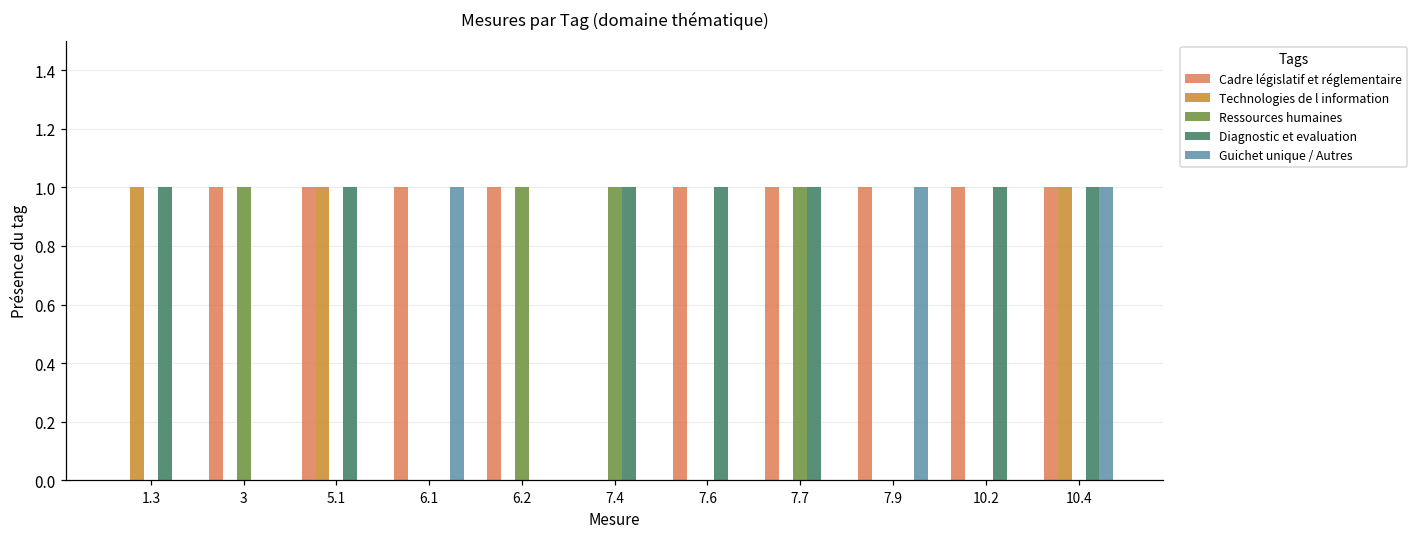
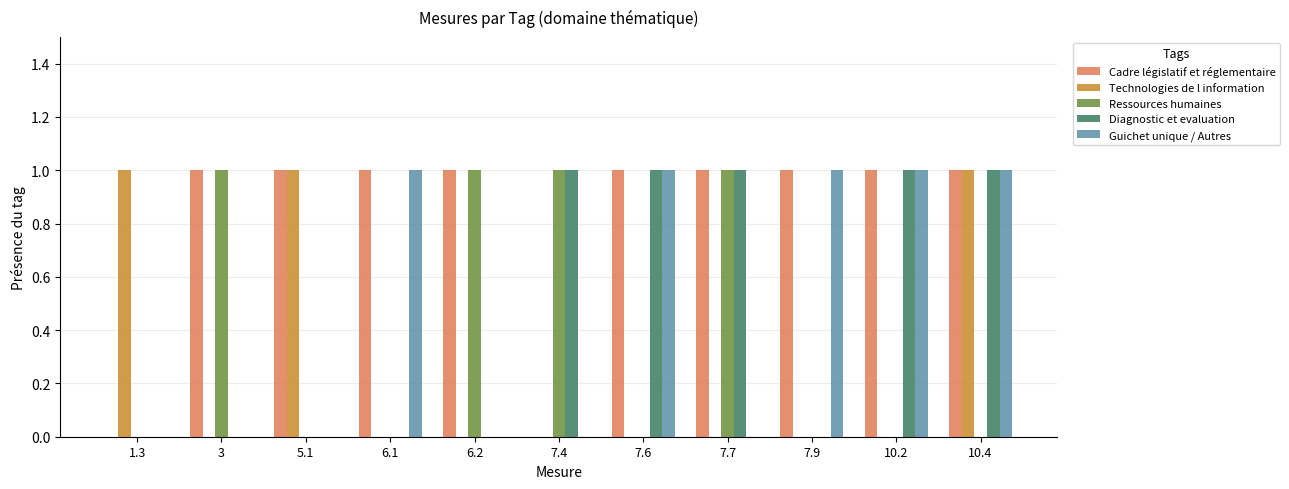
Diagnostic et evaluation, 1.3: 1 -> 0
Diagnostic et evaluation, 5.1: 1 -> 0
Guichet unique / Autres, 7.6: 0 -> 1
Guichet unique / Autres, 10.2: 0 -> 1
